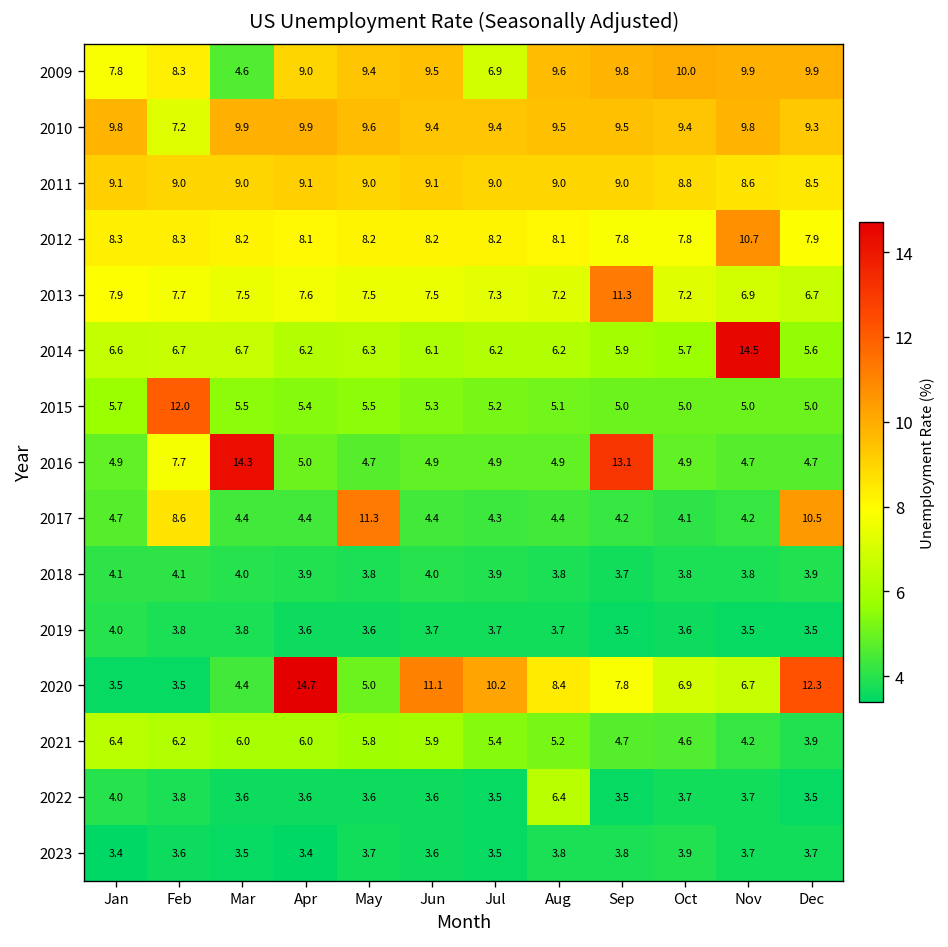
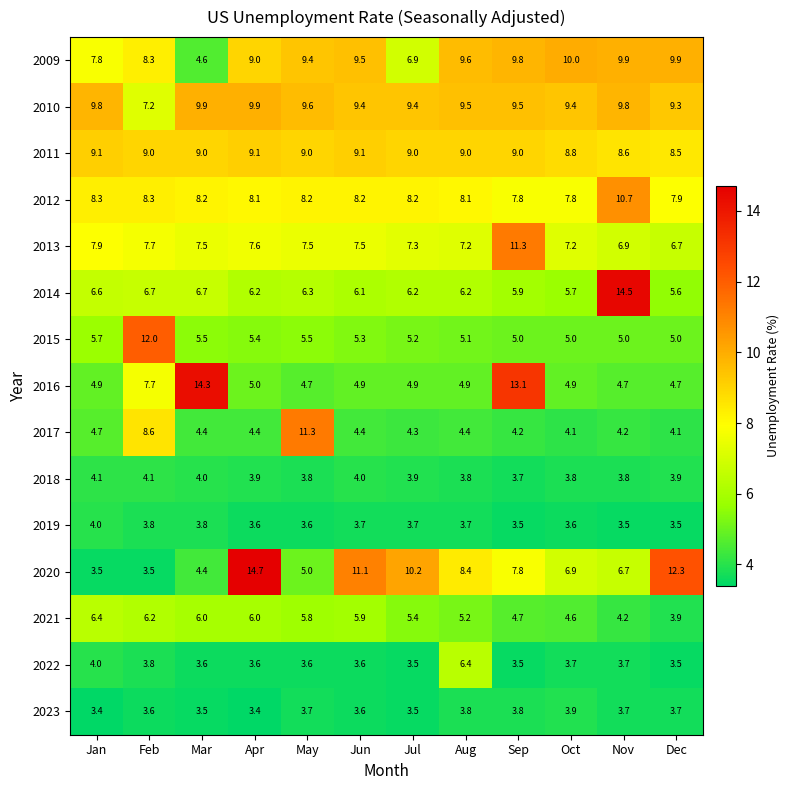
2017, Dec: 10.5 -> 4.1
